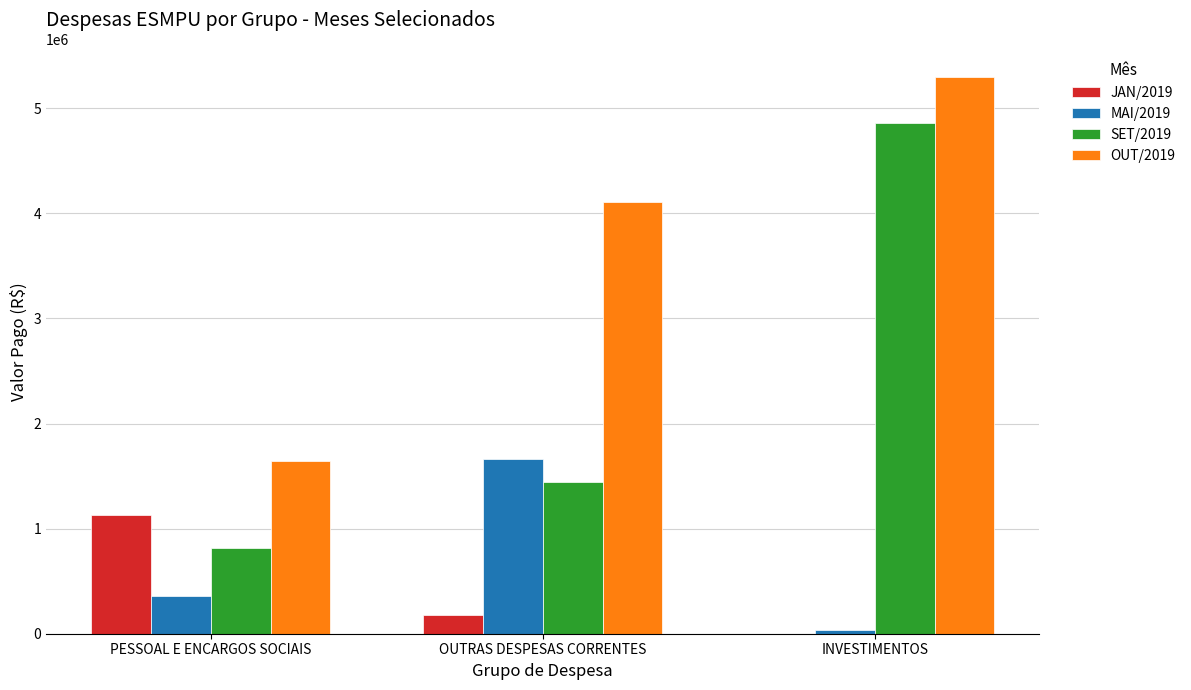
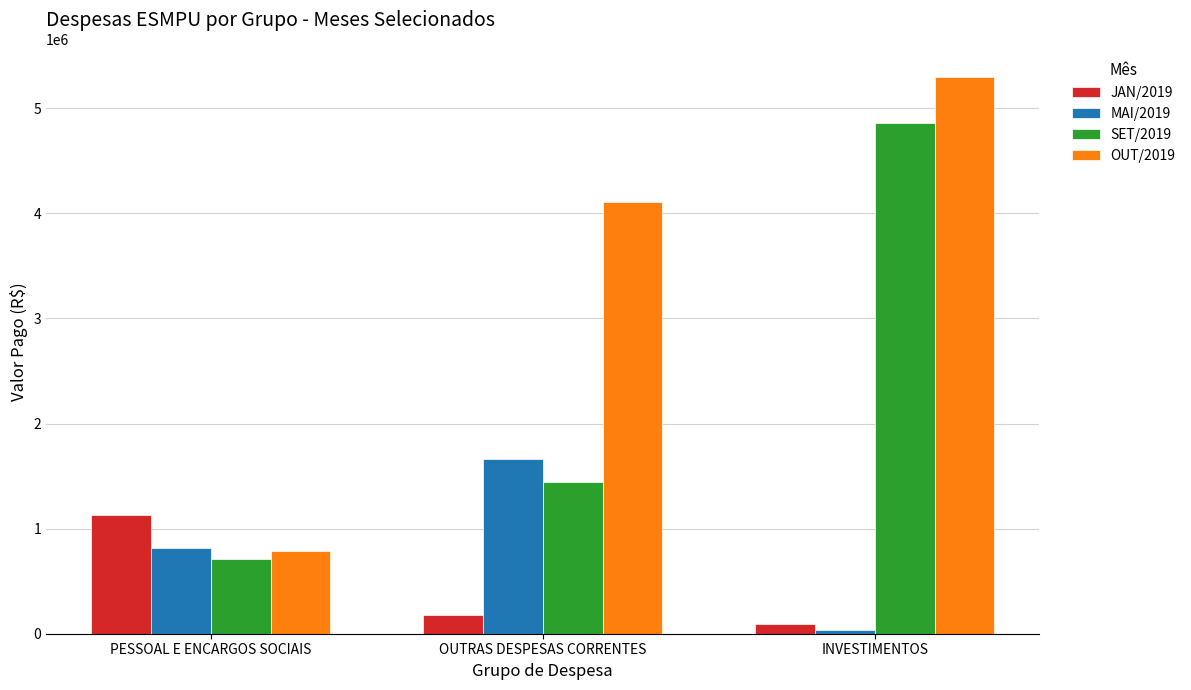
MAI/2019, PESSOAL E ENCARGOS SOCIAIS: 360000 -> 810000
SET/2019, PESSOAL E ENCARGOS SOCIAIS: 810000 -> 710000
OUT/2019, PESSOAL E ENCARGOS SOCIAIS: 1650000 -> 790000
JAN/2019, INVESTIMENTOS: 0 -> 90000
